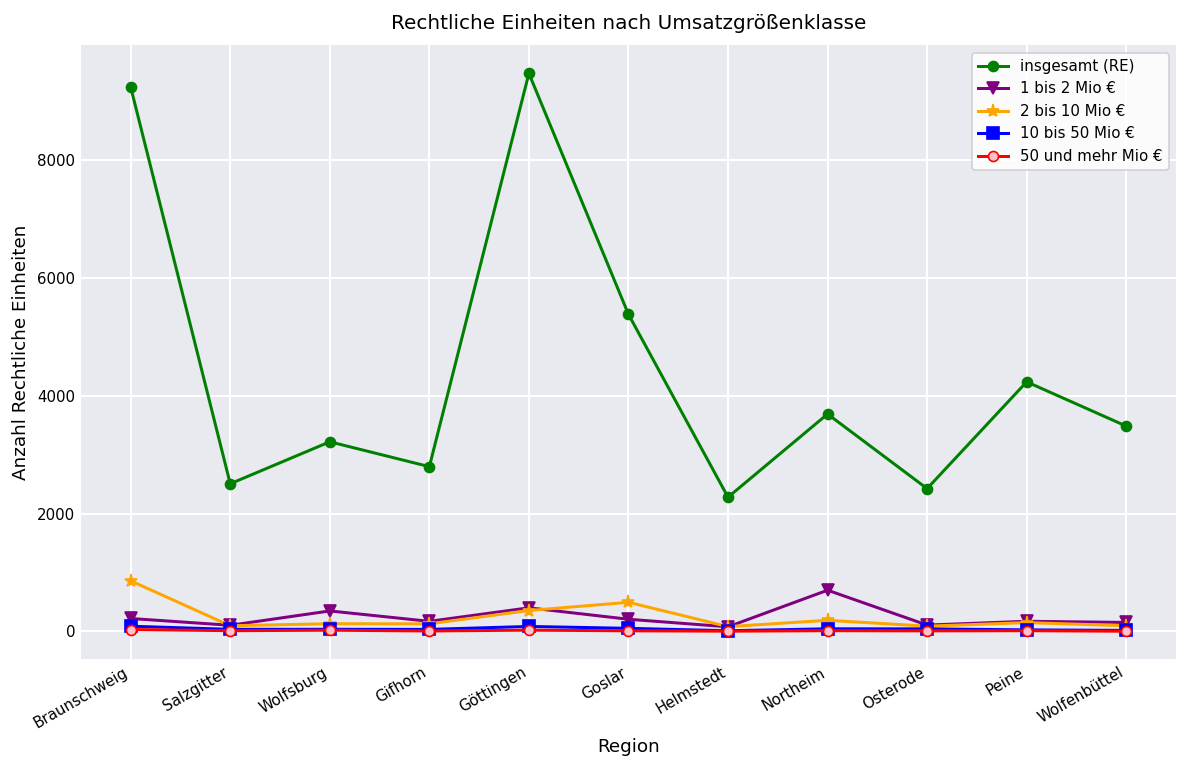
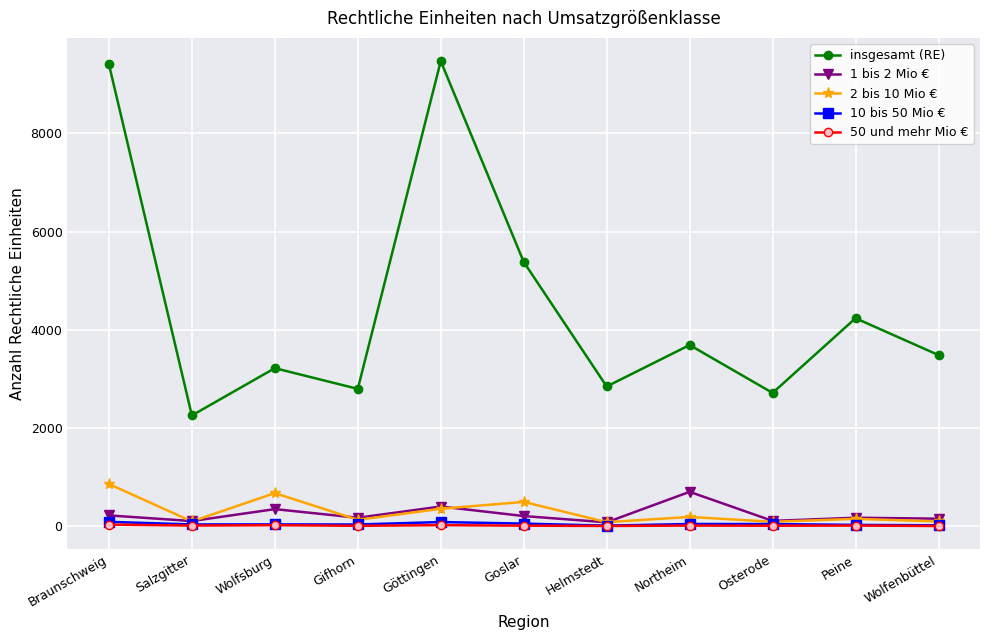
insgesamt (RE), Braunschweig: 9200 -> 9400
insgesamt (RE), Salzgitter: 2500 -> 2300
2 bis 10 Mio €, Wolfsburg: 100 -> 700
insgesamt (RE), Helmstedt: 2300 -> 2800
insgesamt (RE), Osterode: 2400 -> 2700
